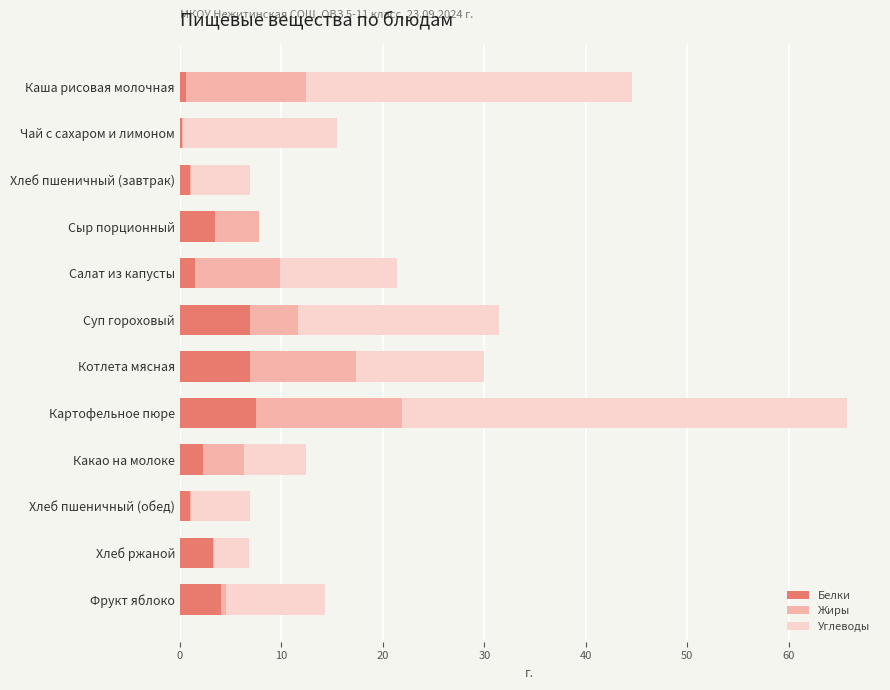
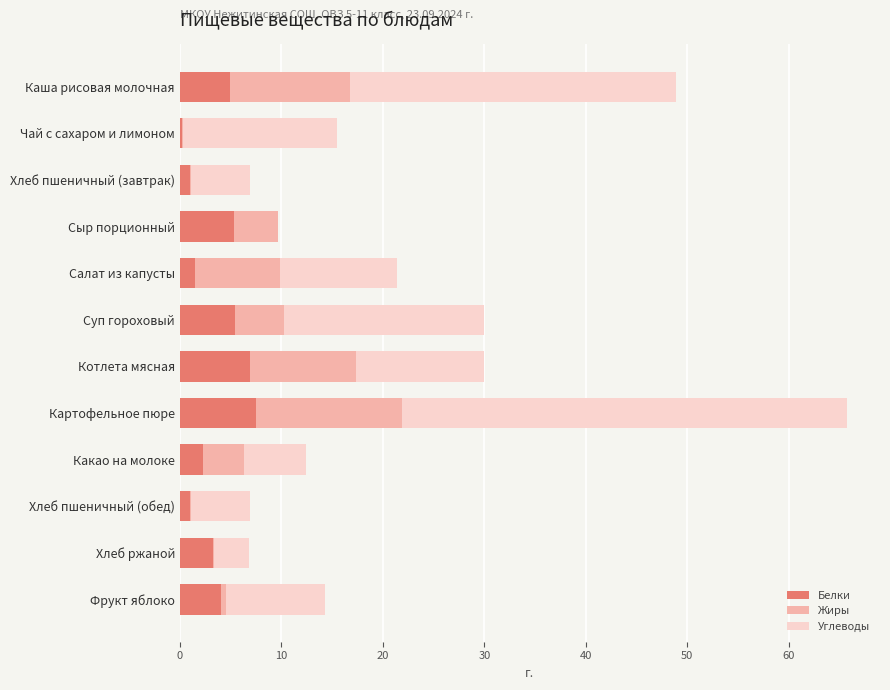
Белки, Каша рисовая молочная: 0.6 -> 5.0
Белки, Сыр порционный: 3.5 -> 5.4
Белки, Суп гороховый: 6.9 -> 5.5
